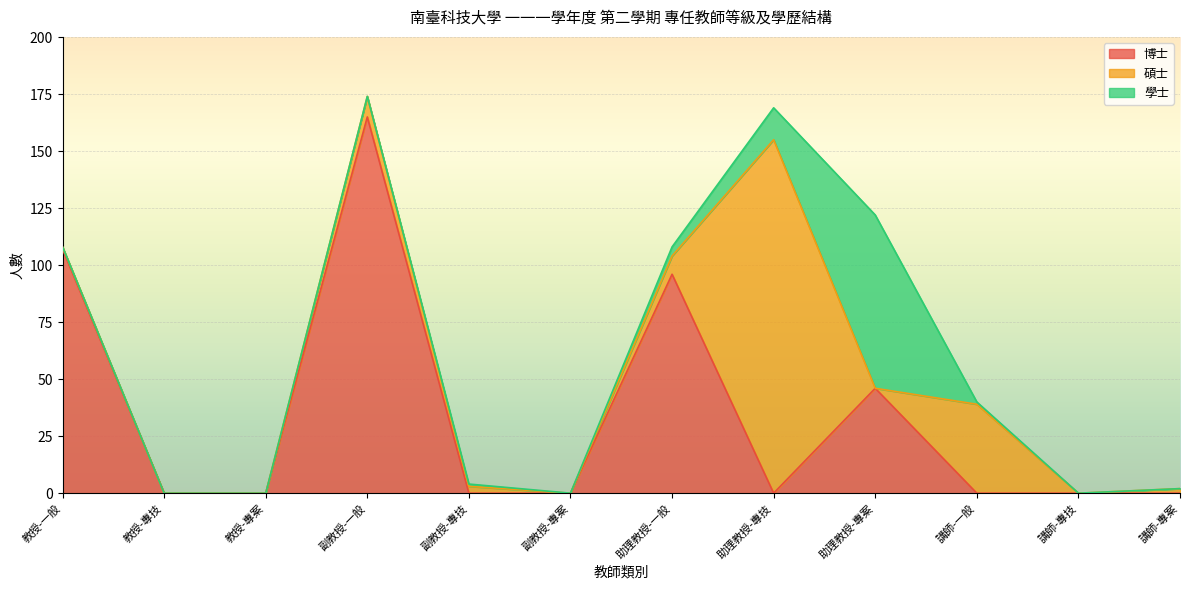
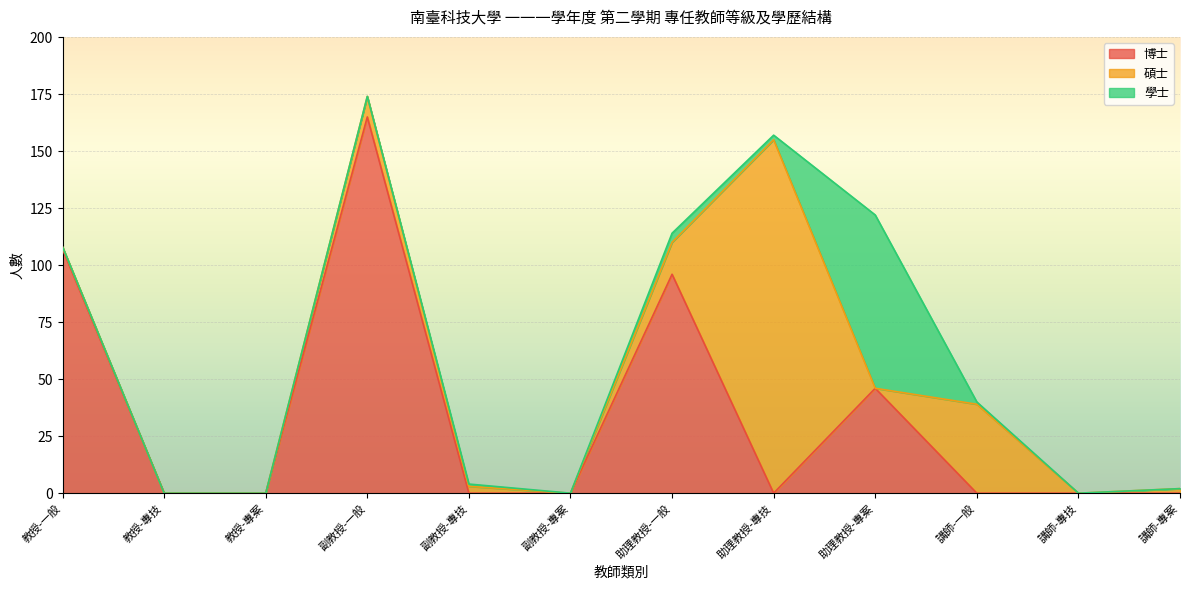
碩士, 助理教授-一般: 8 -> 14
學士, 助理教授-專技: 14 -> 2
